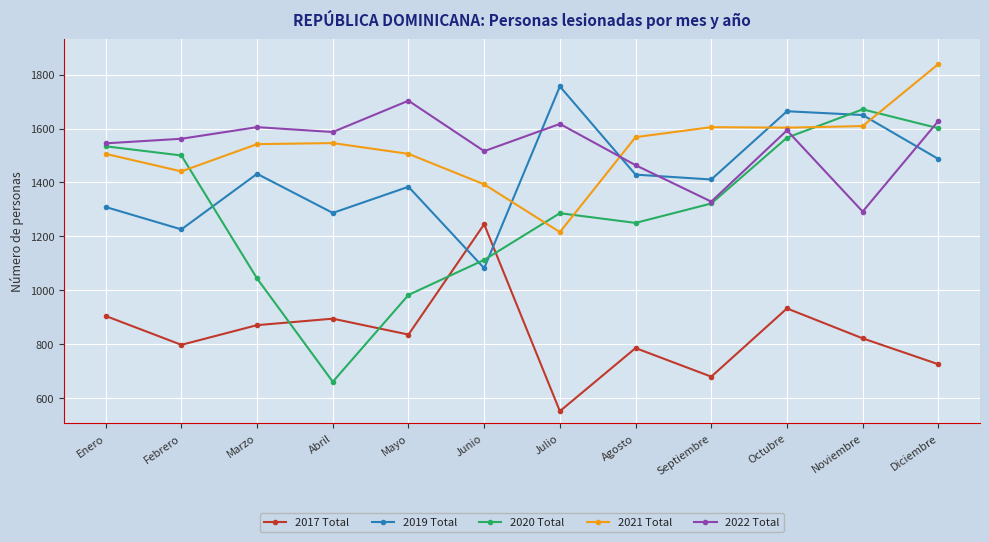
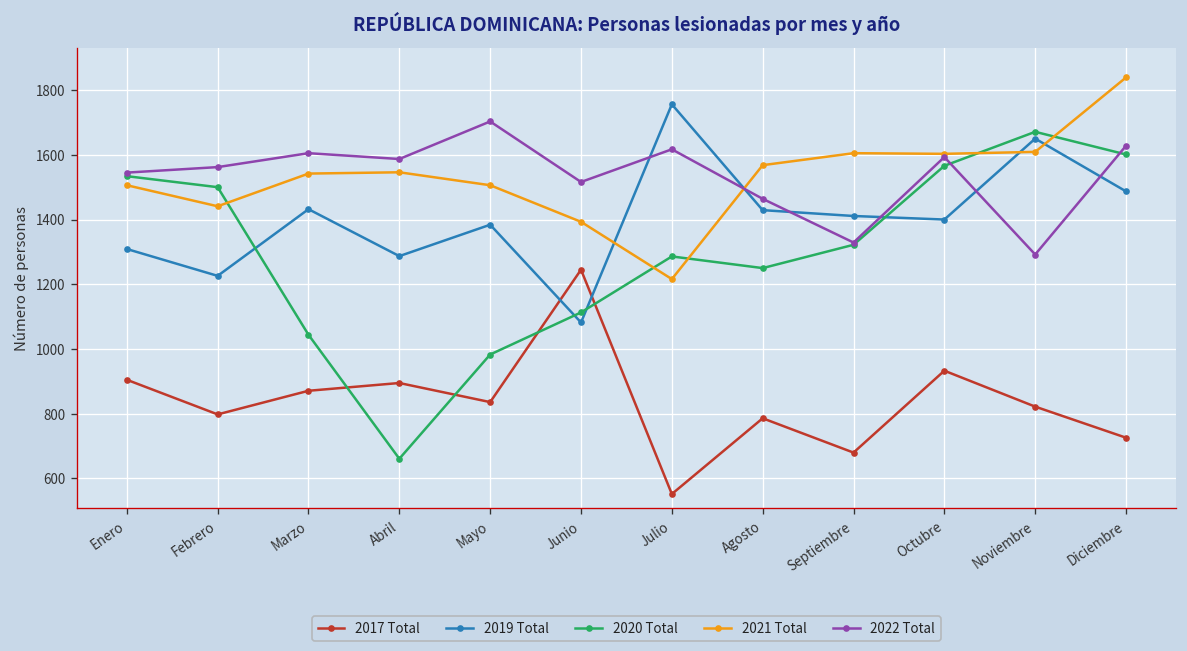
2019 Total, Octubre: 1660 -> 1400
